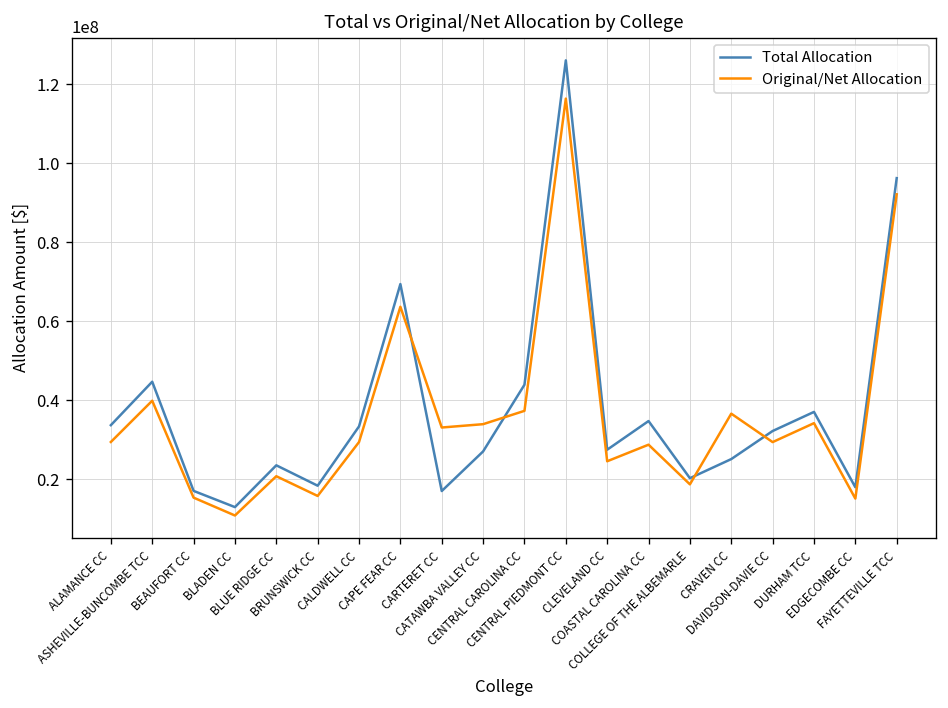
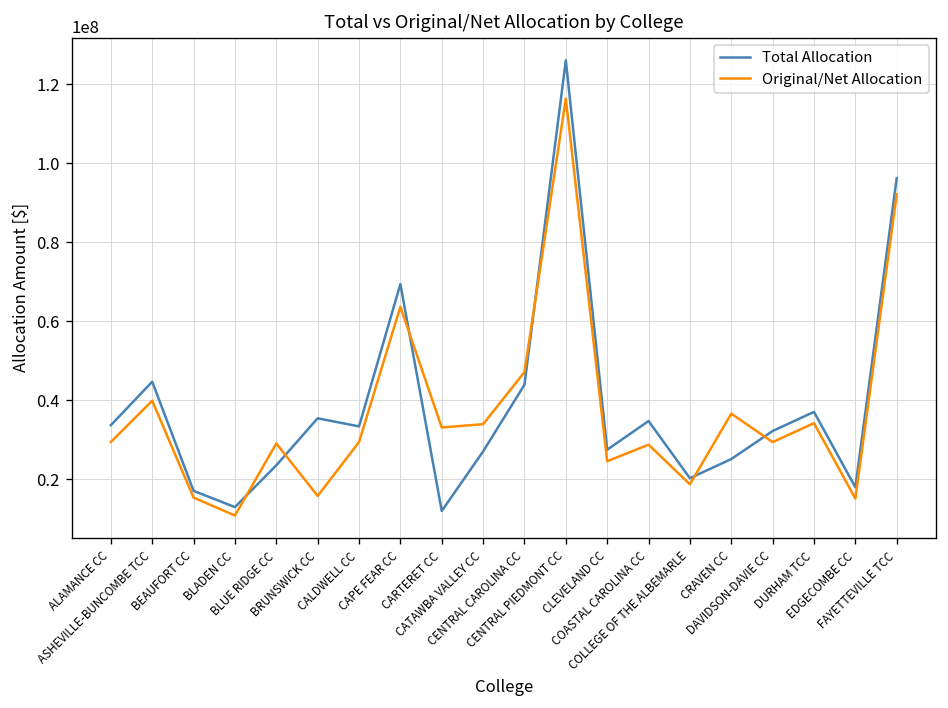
Original/Net Allocation, BLUE RIDGE CC: 21000000 -> 29000000
Total Allocation, BRUNSWICK CC: 18000000 -> 35000000
Total Allocation, CARTERET CC: 17000000 -> 12000000
Original/Net Allocation, CENTRAL CAROLINA CC: 37000000 -> 47000000
